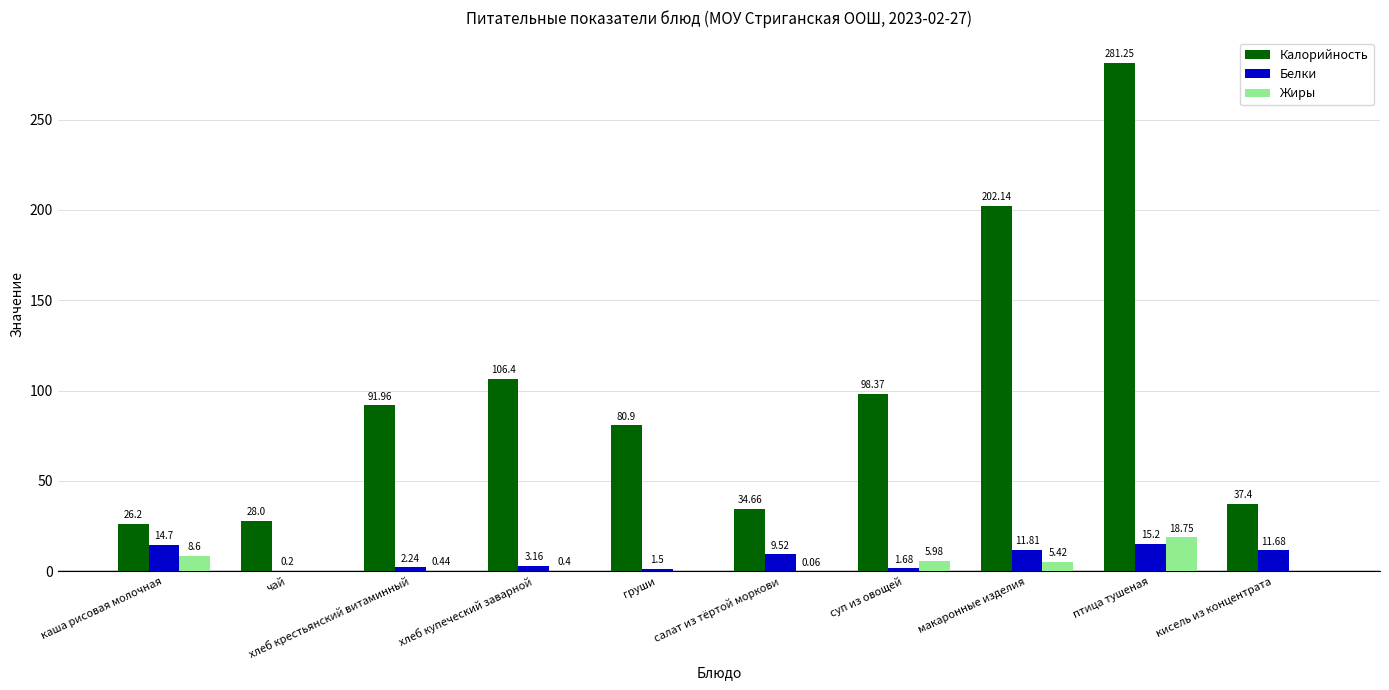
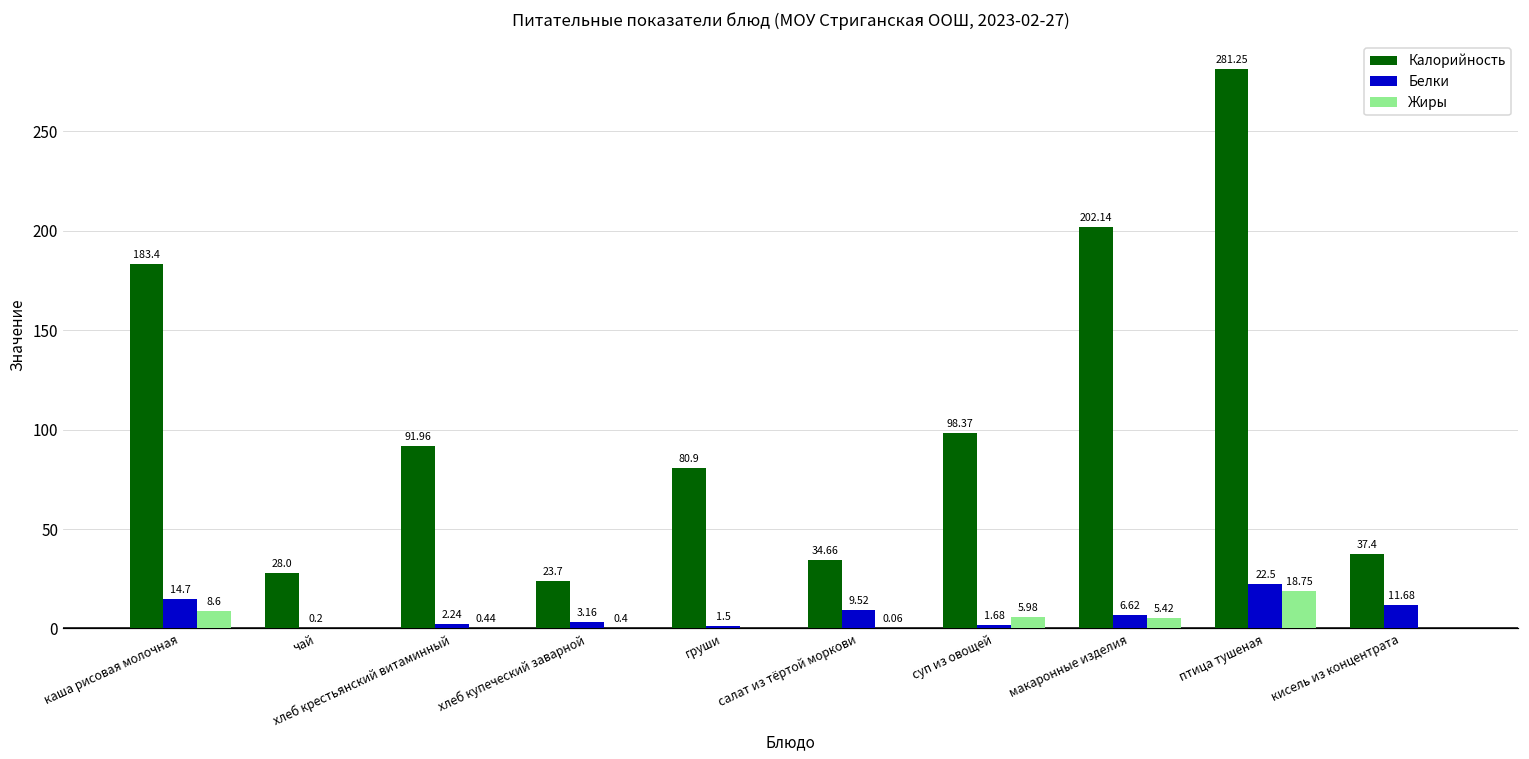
Калорийность, каша рисовая молочная: 26.2 -> 183.4
Калорийность, хлеб купеческий заварной: 106.4 -> 23.7
Белки, макаронные изделия: 11.81 -> 6.62
Белки, птица тушеная: 15.2 -> 22.5
